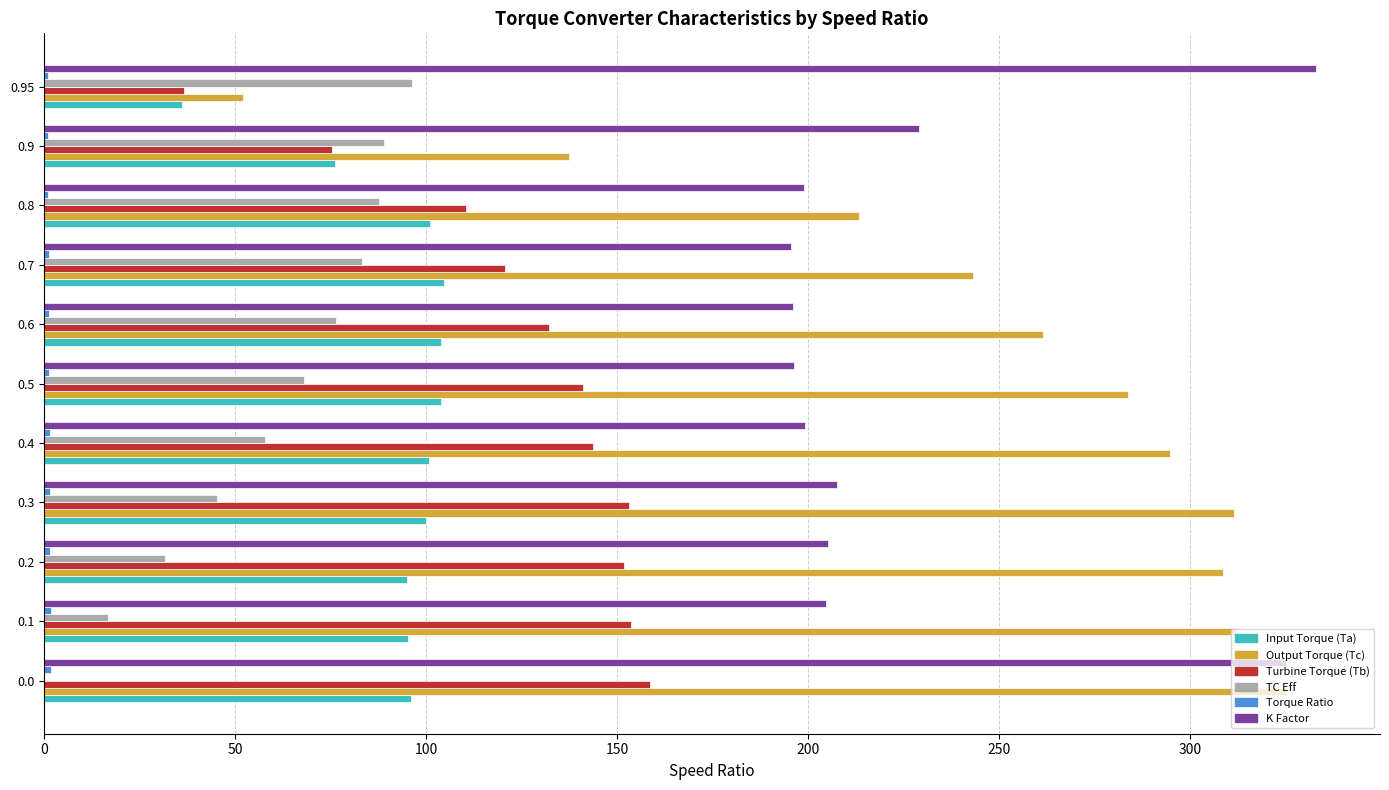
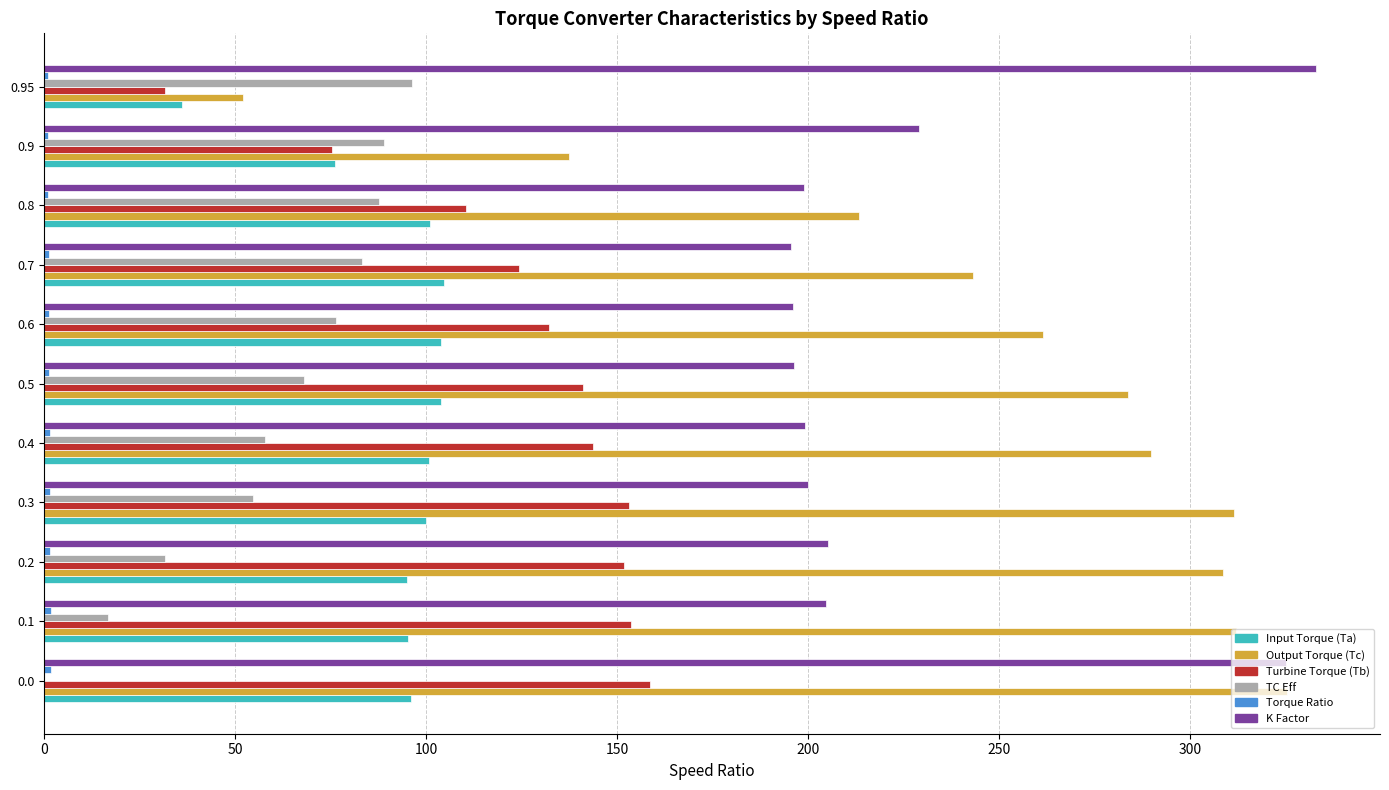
Turbine Torque (Tb), 0.95: 37 -> 32
Turbine Torque (Tb), 0.7: 121 -> 124
Output Torque (Tc), 0.4: 295 -> 290
K Factor, 0.3: 208 -> 200
TC Eff, 0.3: 45 -> 55
